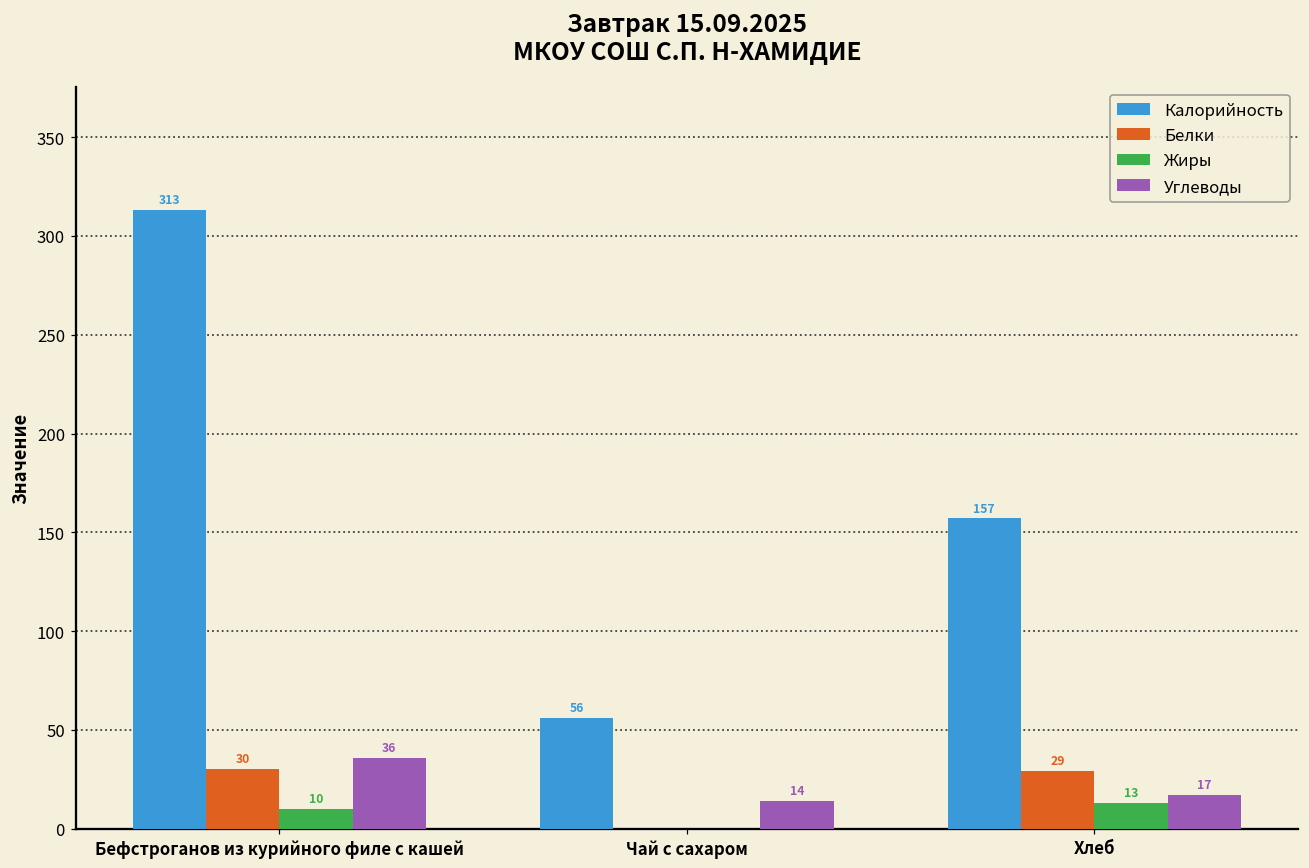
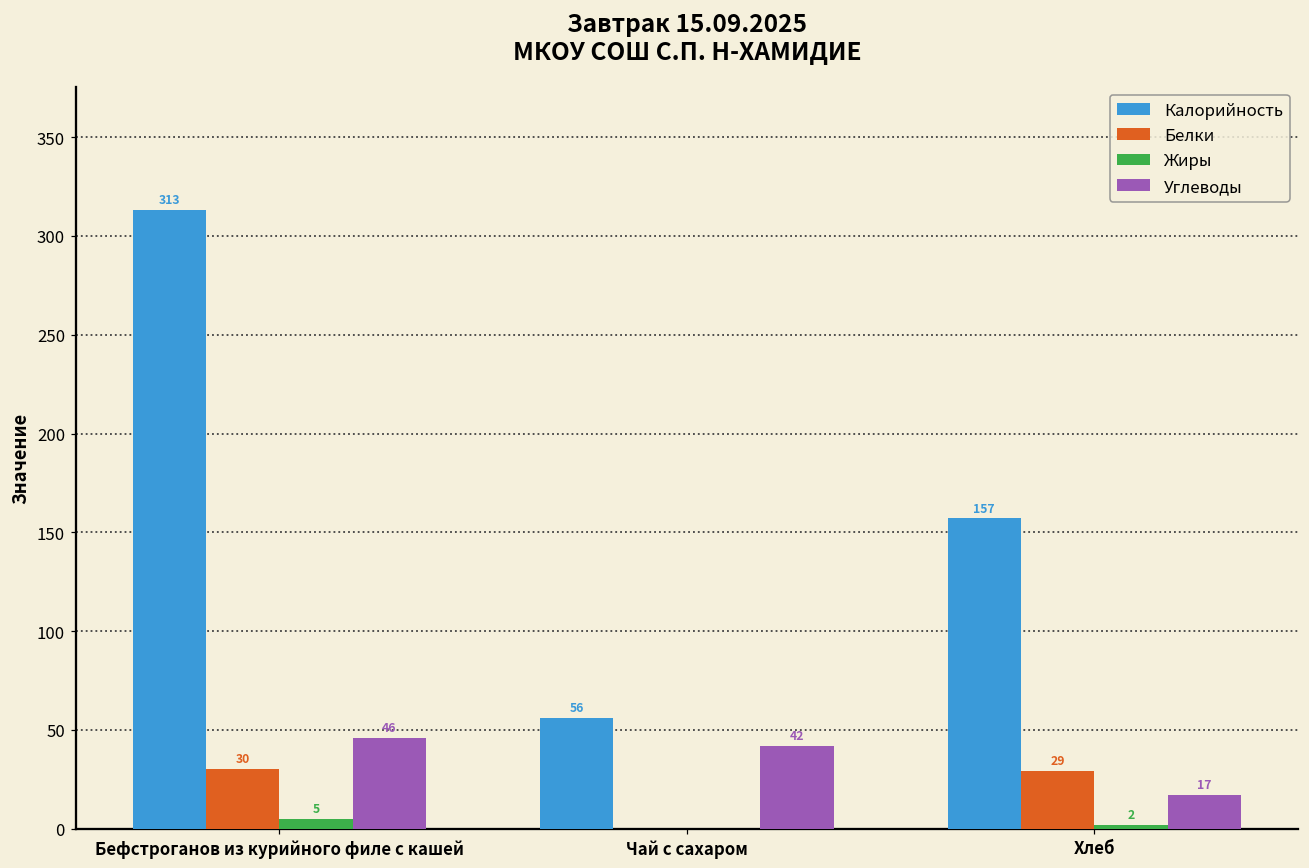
Жиры, Бефстроганов из курийного филе с кашей: 10 -> 5
Углеводы, Бефстроганов из курийного филе с кашей: 36 -> 46
Углеводы, Чай с сахаром: 14 -> 42
Жиры, Хлеб: 13 -> 2
